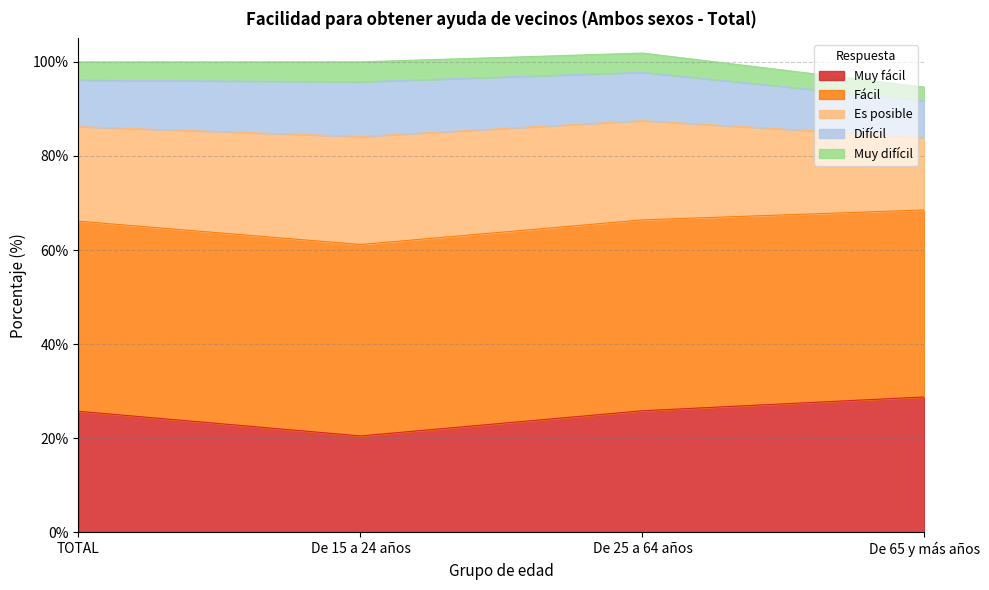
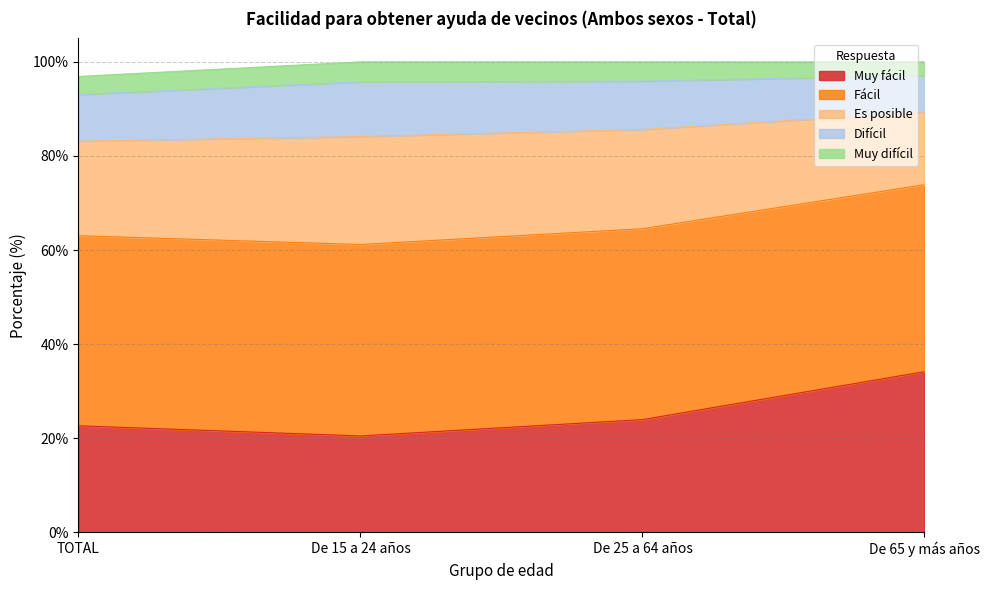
Muy fácil, TOTAL: 26% -> 23%
Muy fácil, De 25 a 64 años: 26% -> 24%
Muy fácil, De 65 y más años: 29% -> 34%
